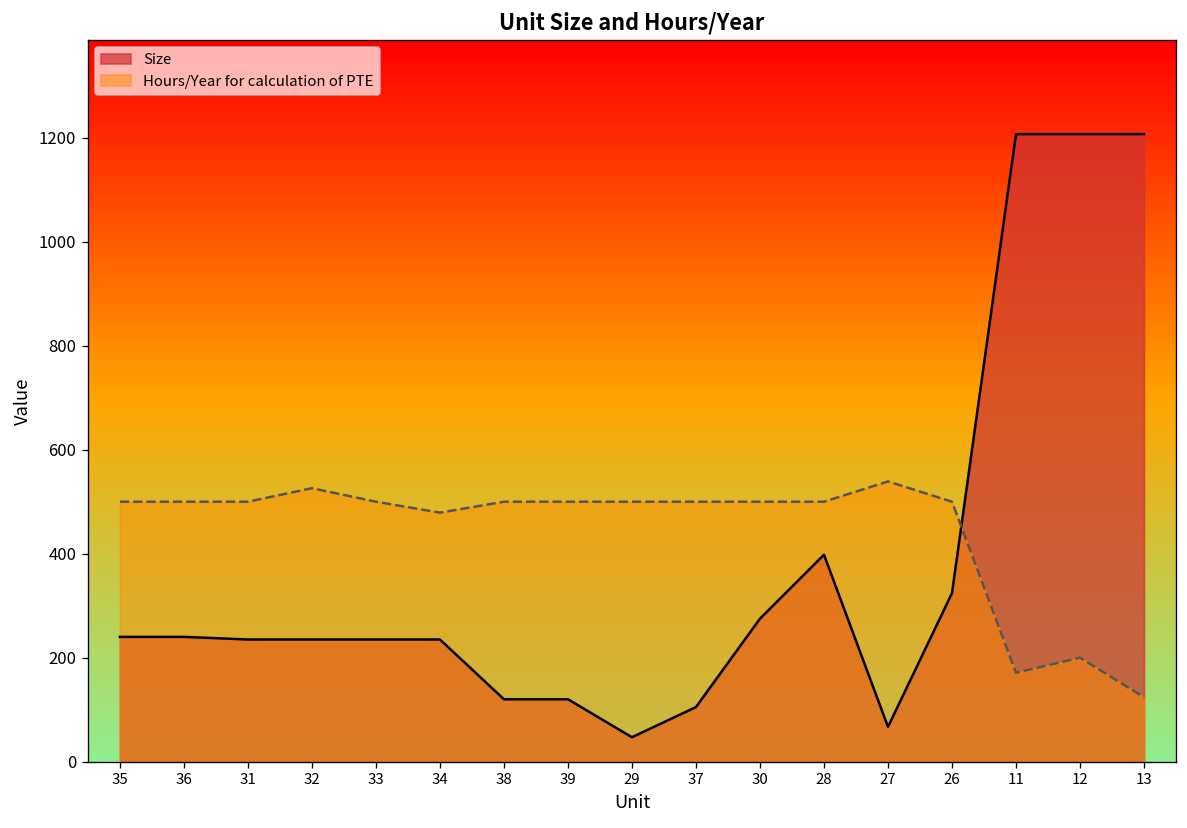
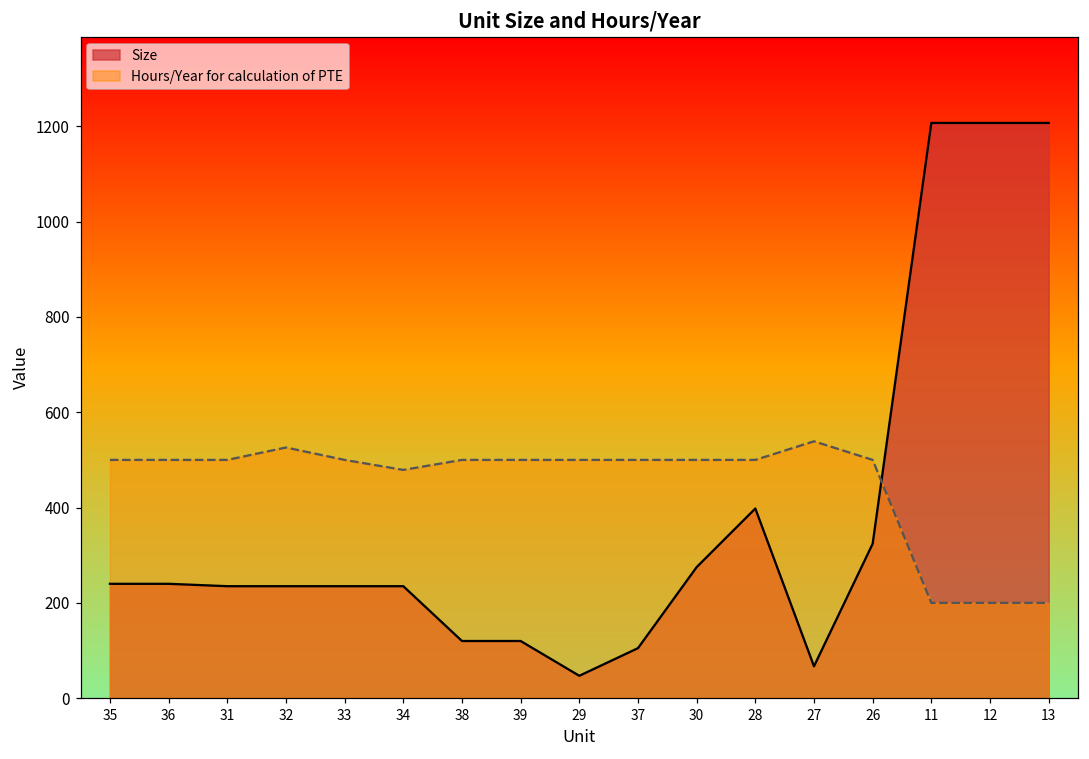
Hours/Year for calculation of PTE, 11: 170 -> 200
Hours/Year for calculation of PTE, 13: 120 -> 200
